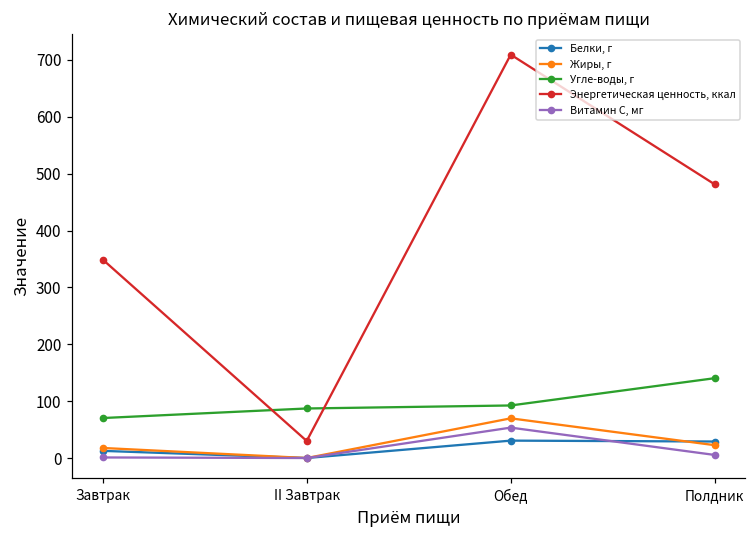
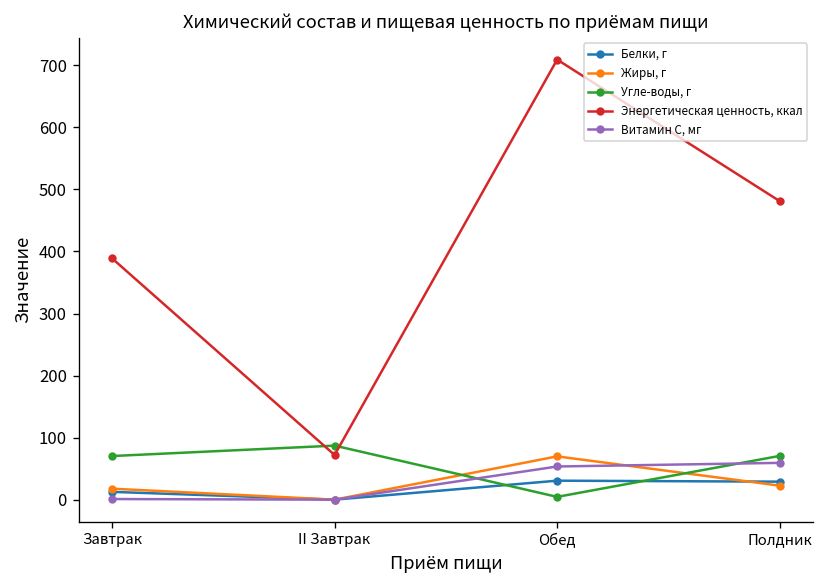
Энергетическая ценность, ккал, Завтрак: 350 -> 390
Энергетическая ценность, ккал, II Завтрак: 30 -> 70
Углe-воды, г, Обед: 90 -> 0
Углe-воды, г, Полдник: 140 -> 70
Витамин С, мг, Полдник: 10 -> 60
